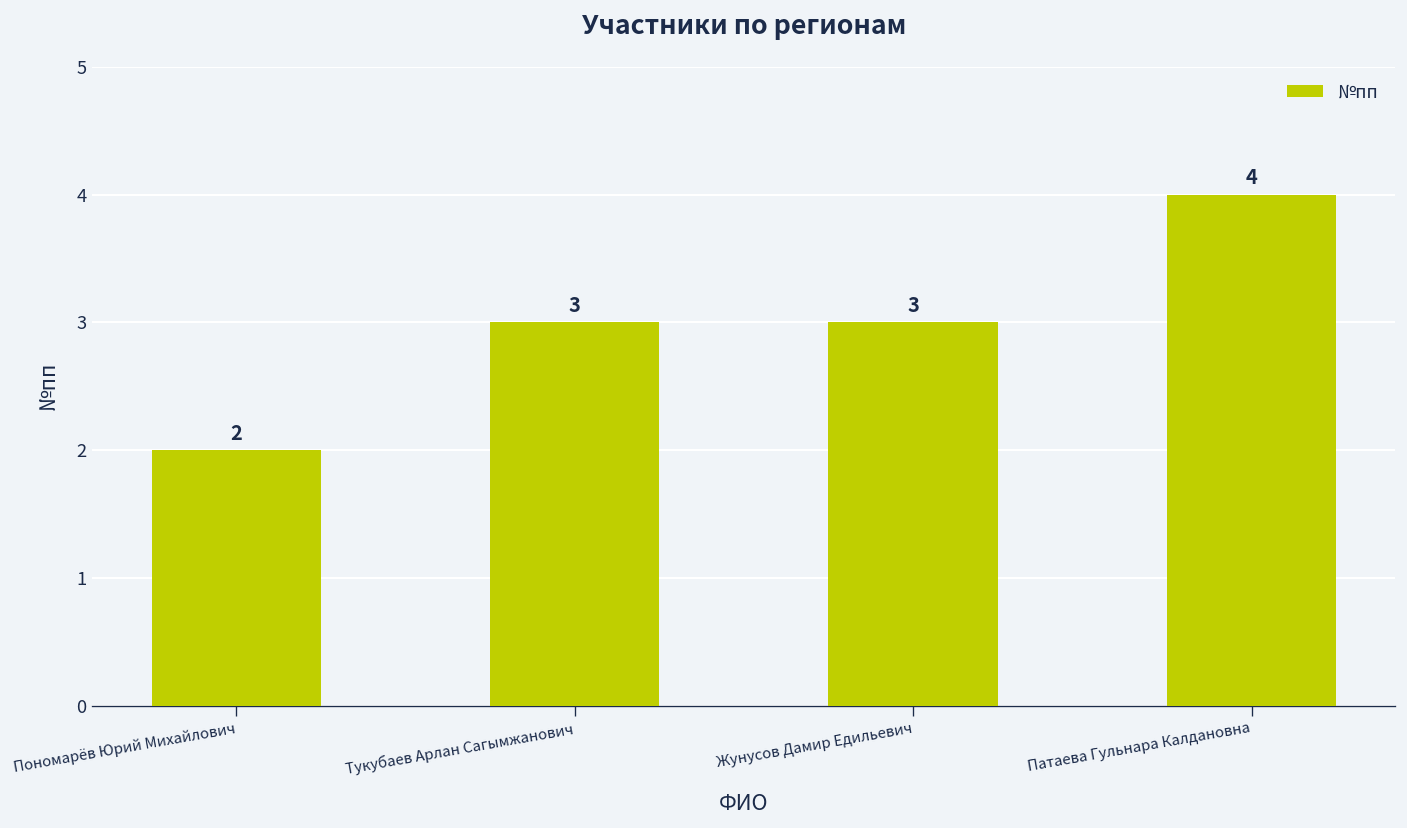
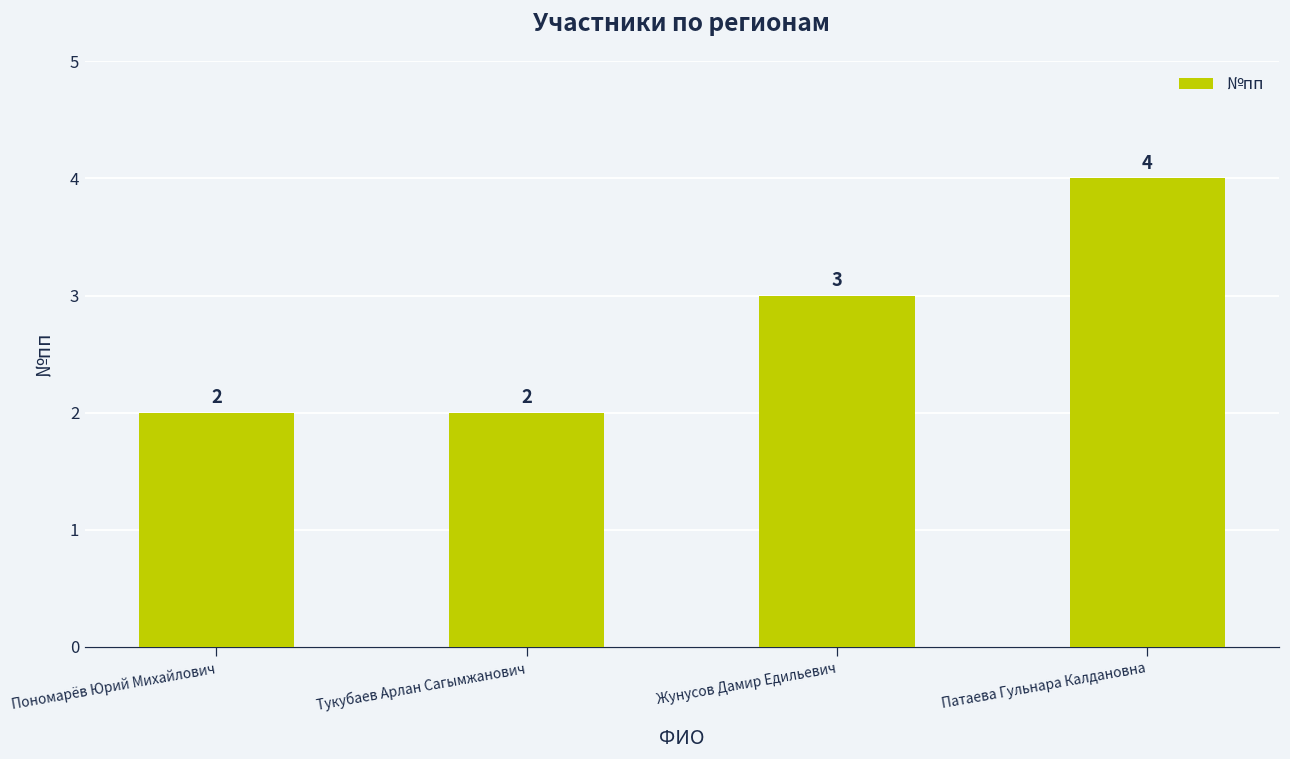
Тукубаев Арлан Сагымжанович: 3 -> 2
